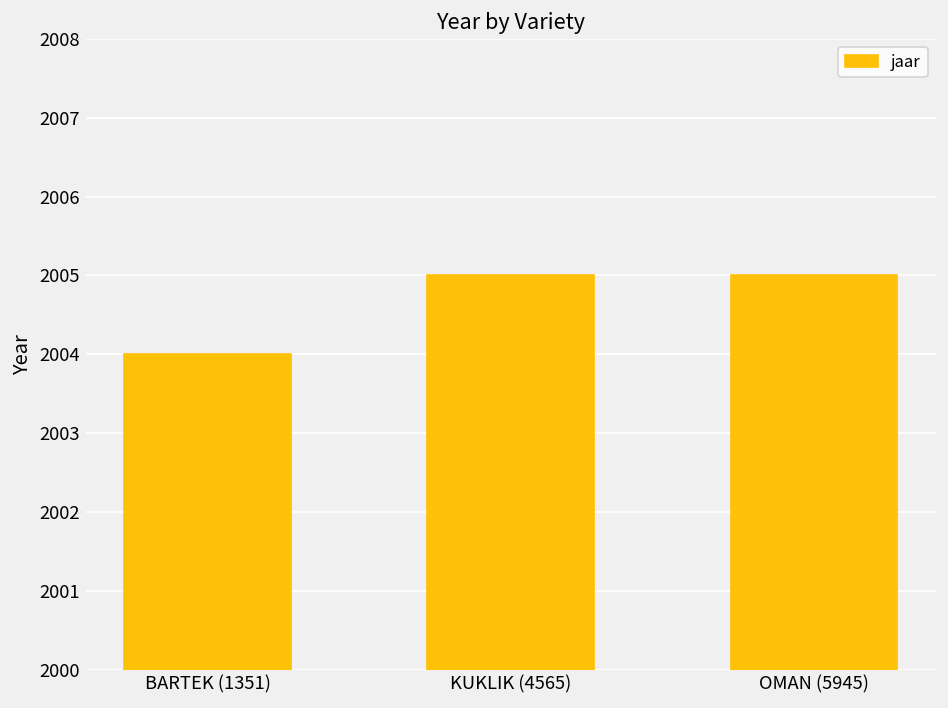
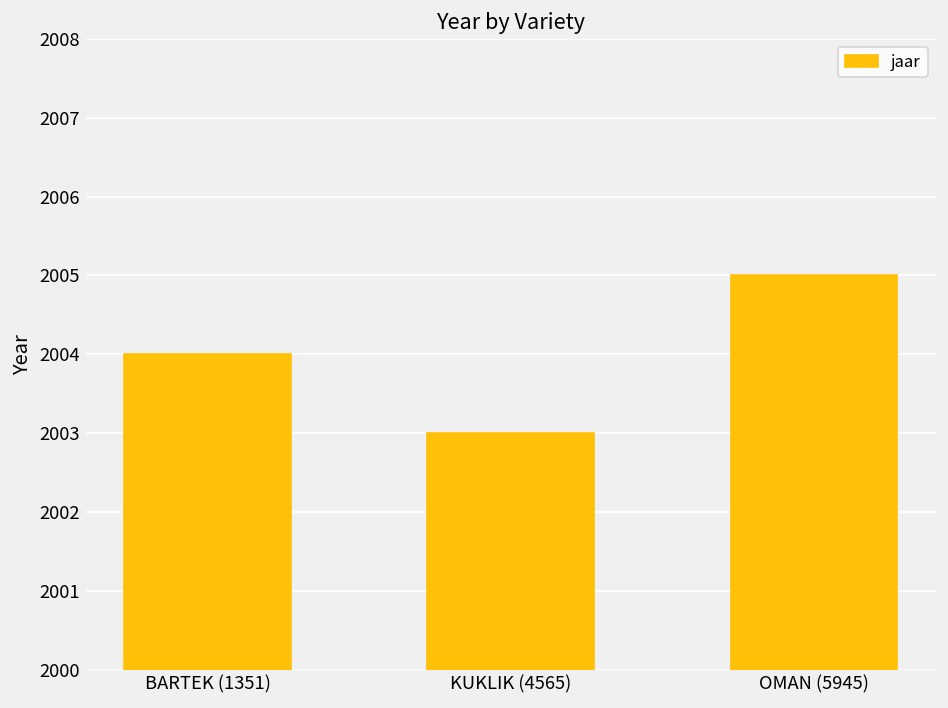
KUKLIK (4565): 2005 -> 2003
